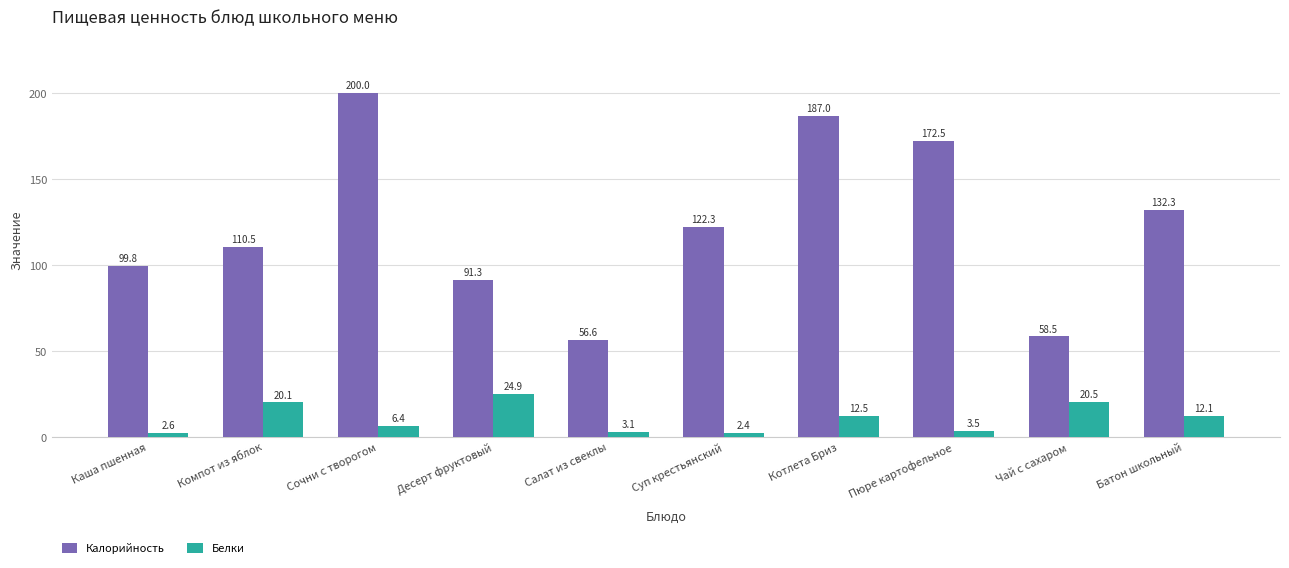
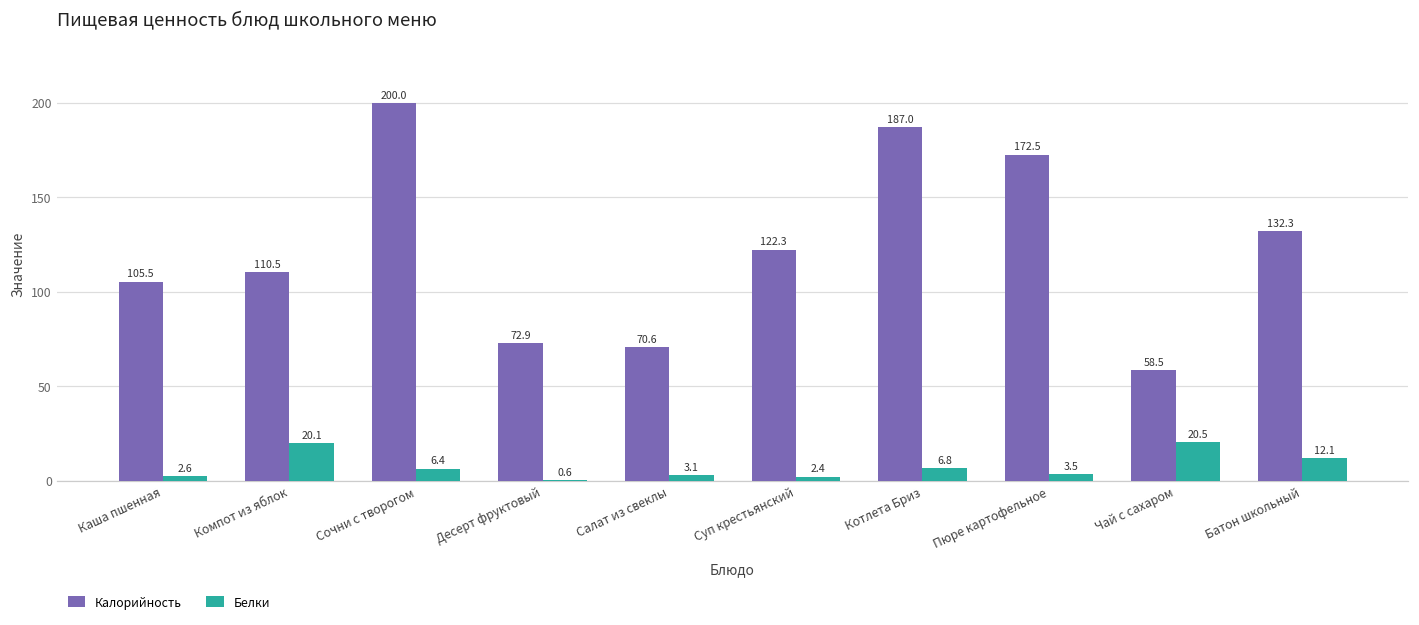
Калорийность, Каша пшенная: 99.8 -> 105.5
Калорийность, Десерт фруктовый: 91.3 -> 72.9
Белки, Десерт фруктовый: 24.9 -> 0.6
Калорийность, Салат из свеклы: 56.6 -> 70.6
Белки, Котлета Бриз: 12.5 -> 6.8
